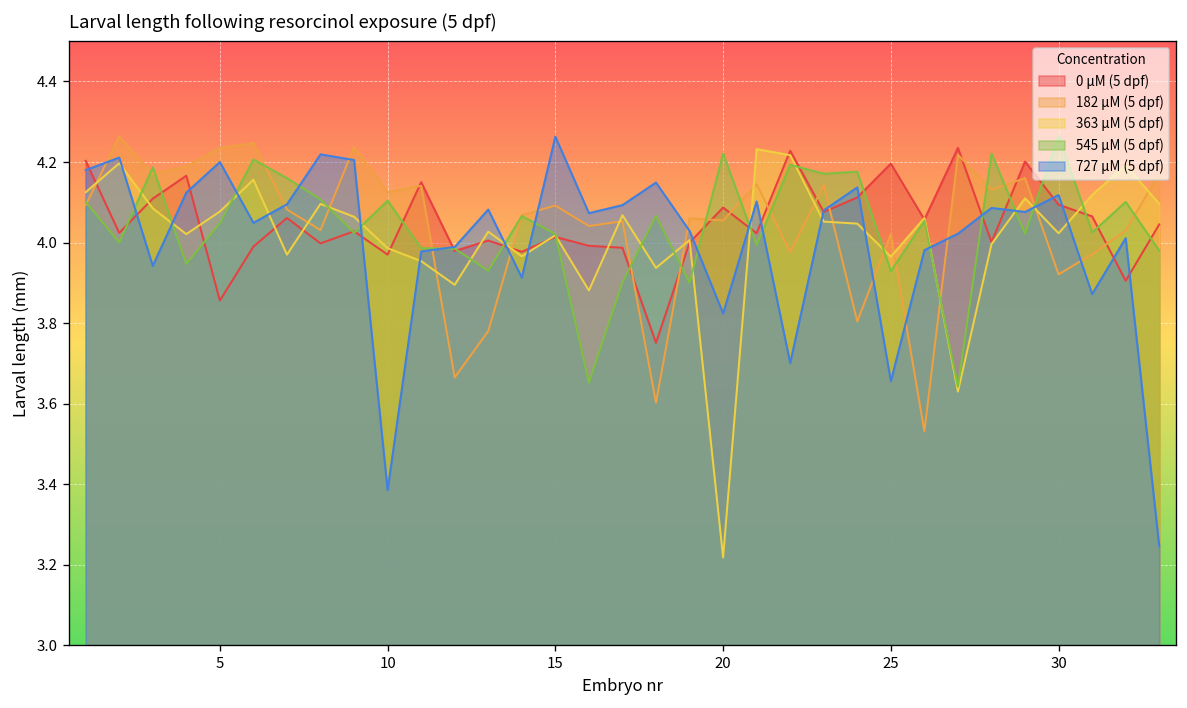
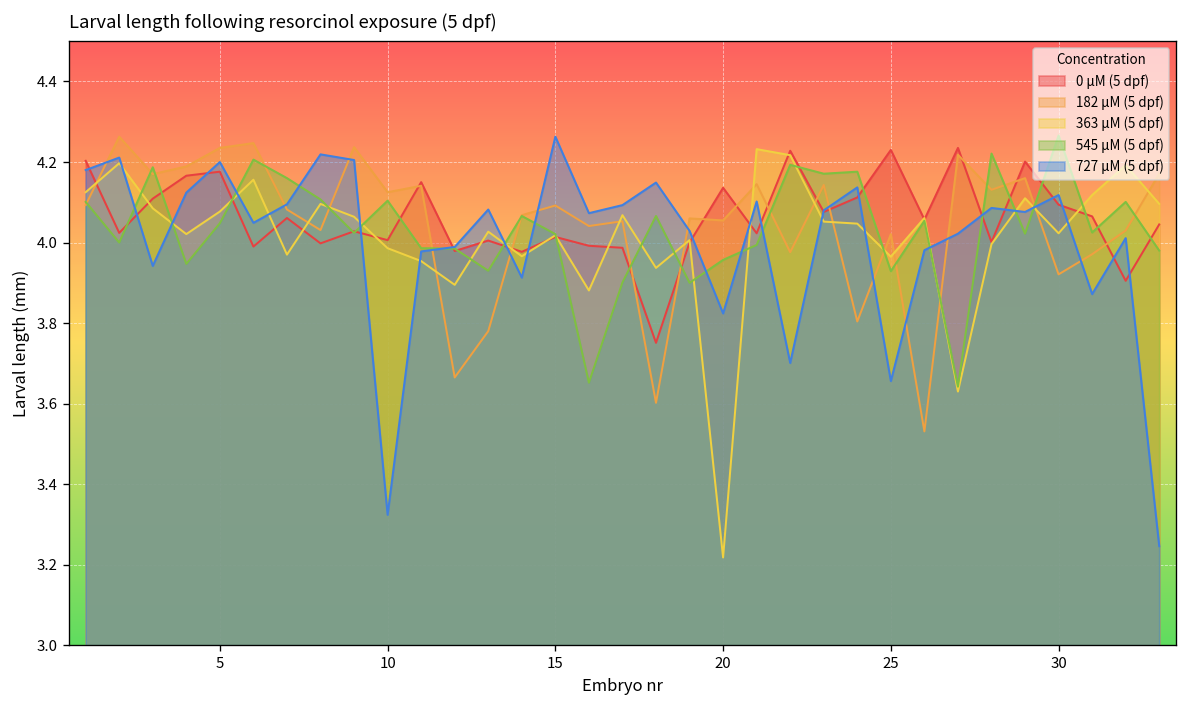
0 µM (5 dpf), 5: 3.86 -> 4.18
0 µM (5 dpf), 10: 3.97 -> 4.01
727 µM (5 dpf), 10: 3.39 -> 3.32
0 µM (5 dpf), 20: 4.09 -> 4.14
545 µM (5 dpf), 20: 4.22 -> 3.96
0 µM (5 dpf), 25: 4.20 -> 4.23
